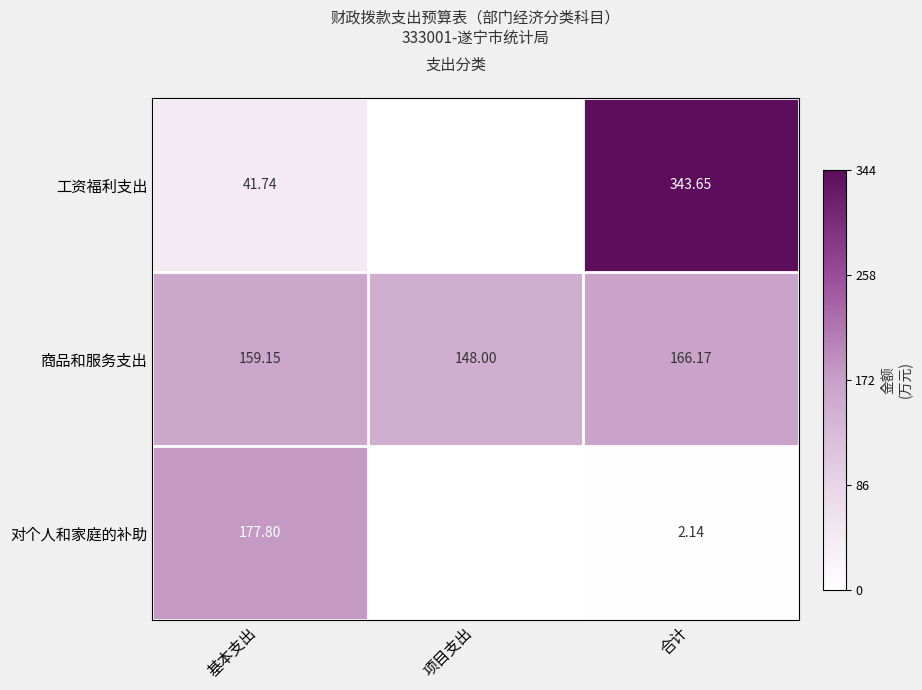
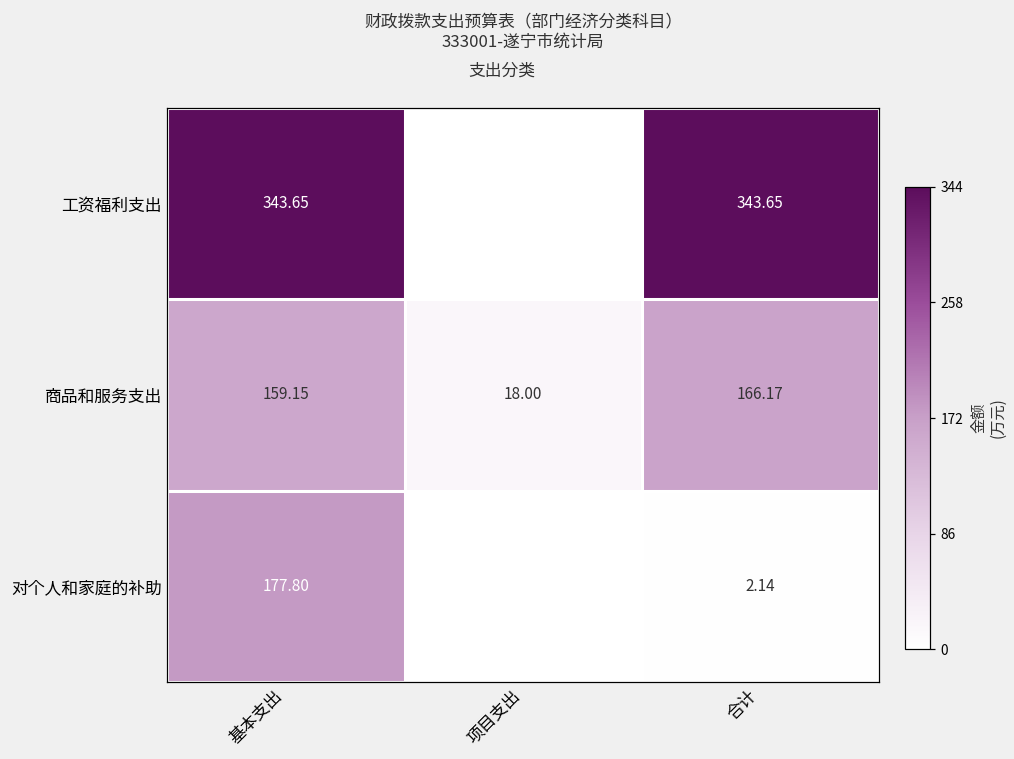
工资福利支出, 基本支出: 41.74 -> 343.65
商品和服务支出, 项目支出: 148.00 -> 18.00
